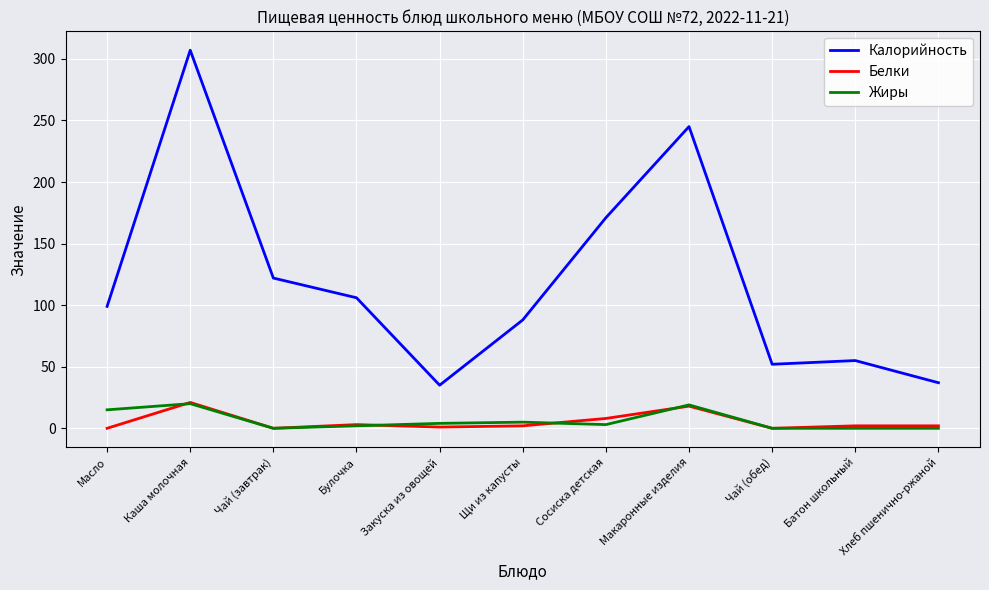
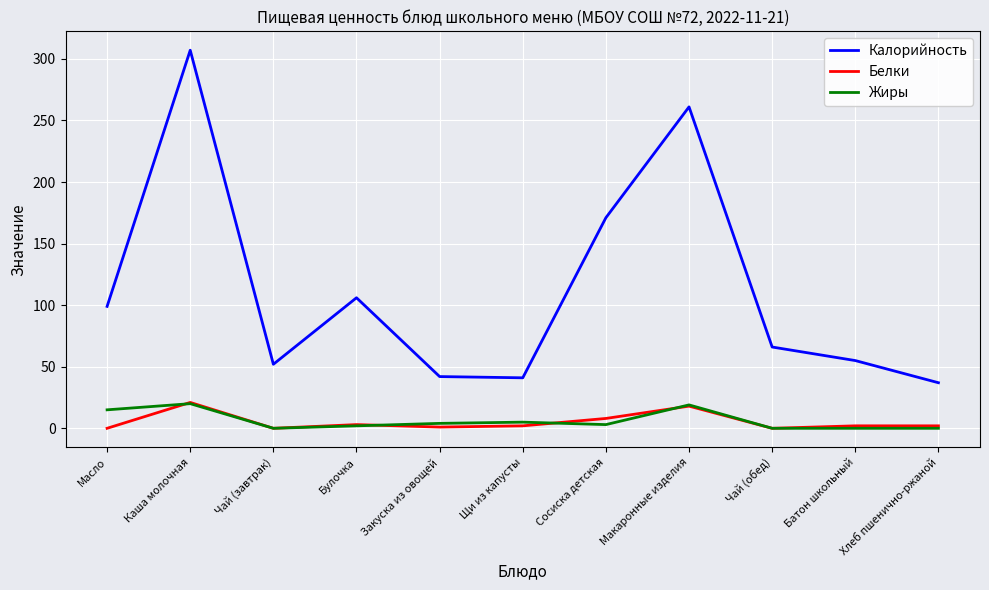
Калорийность, Чай (завтрак): 122 -> 52
Калорийность, Закуска из овощей: 35 -> 42
Калорийность, Щи из капусты: 88 -> 41
Калорийность, Макаронные изделия: 245 -> 261
Калорийность, Чай (обед): 52 -> 66
